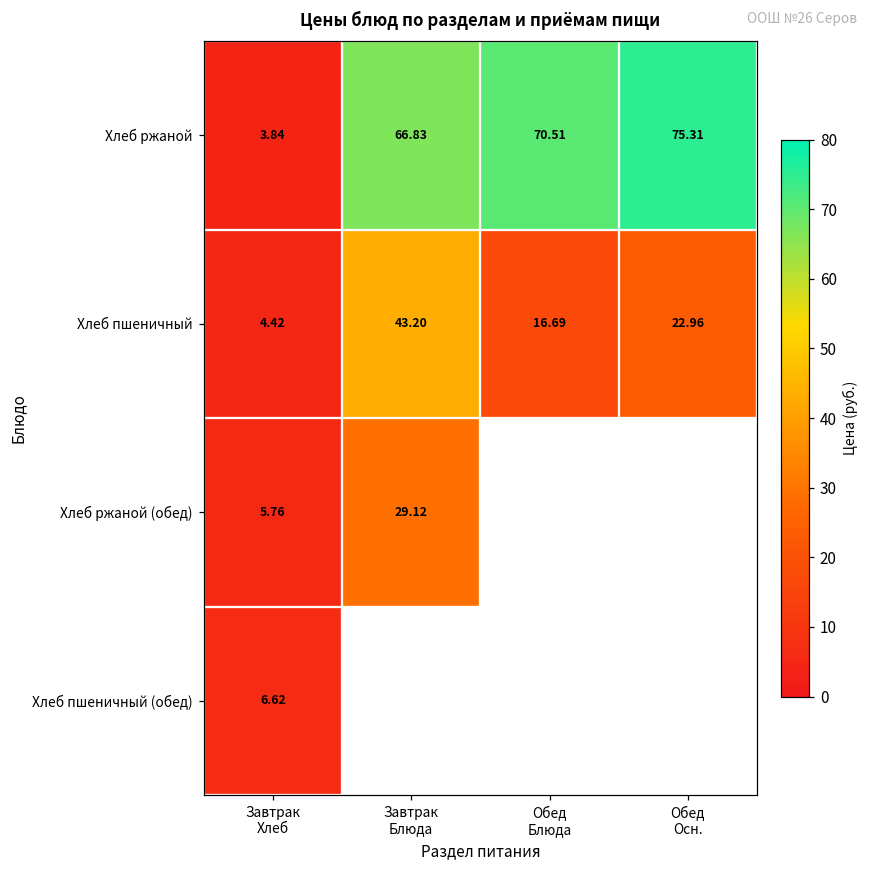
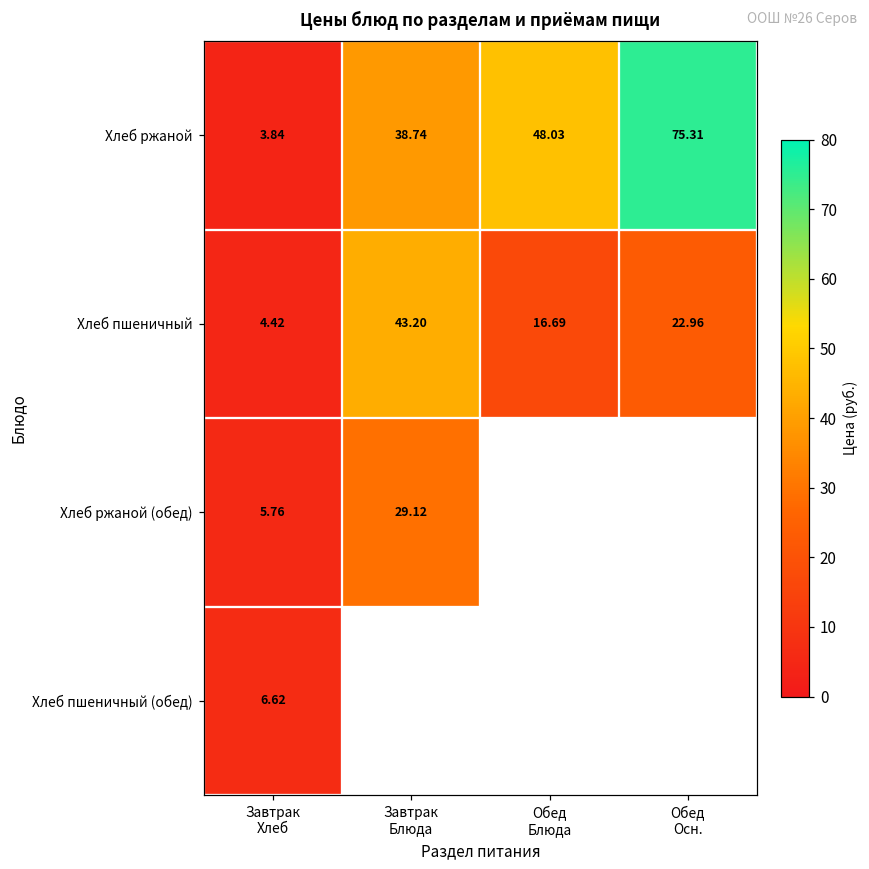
Хлеб ржаной, Завтрак Блюда: 66.83 -> 38.74
Хлеб ржаной, Обед Блюда: 70.51 -> 48.03
